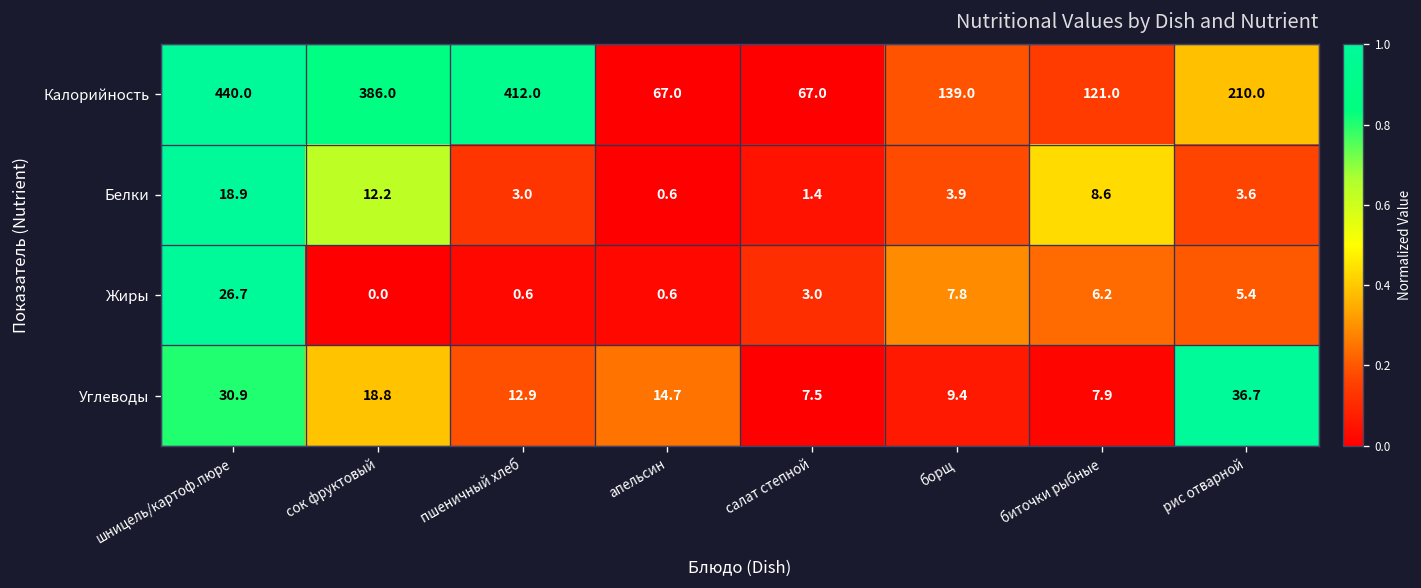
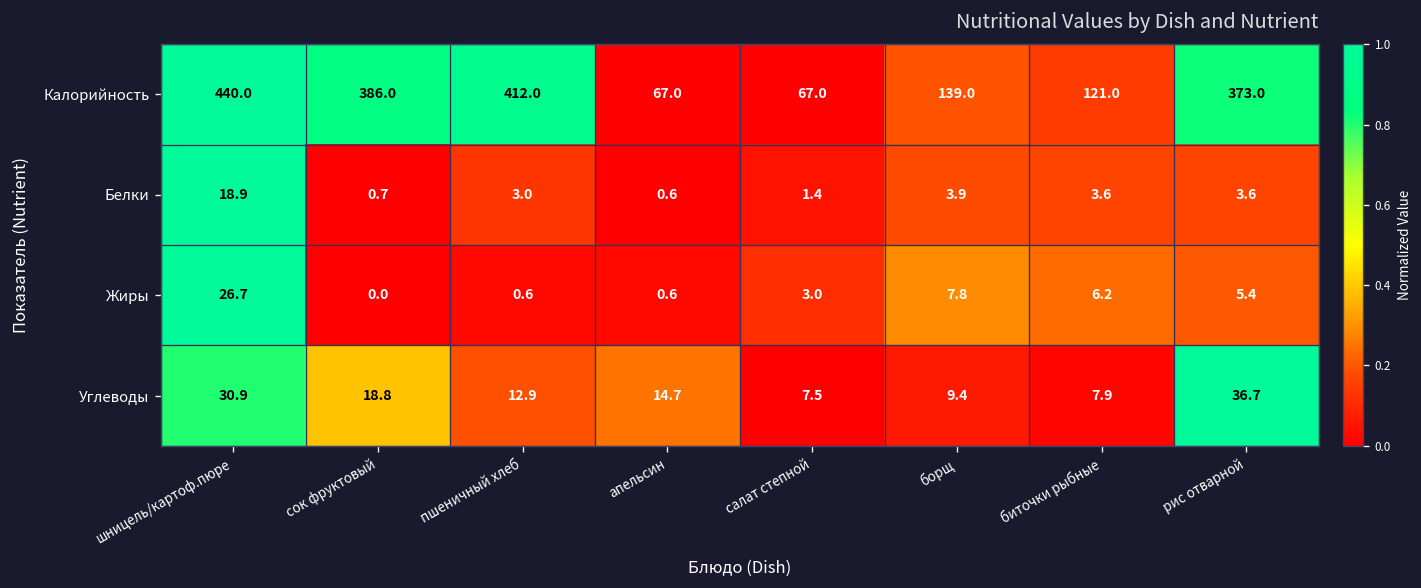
Калорийность, рис отварной: 210.0 -> 373.0
Белки, сок фруктовый: 12.2 -> 0.7
Белки, биточки рыбные: 8.6 -> 3.6
